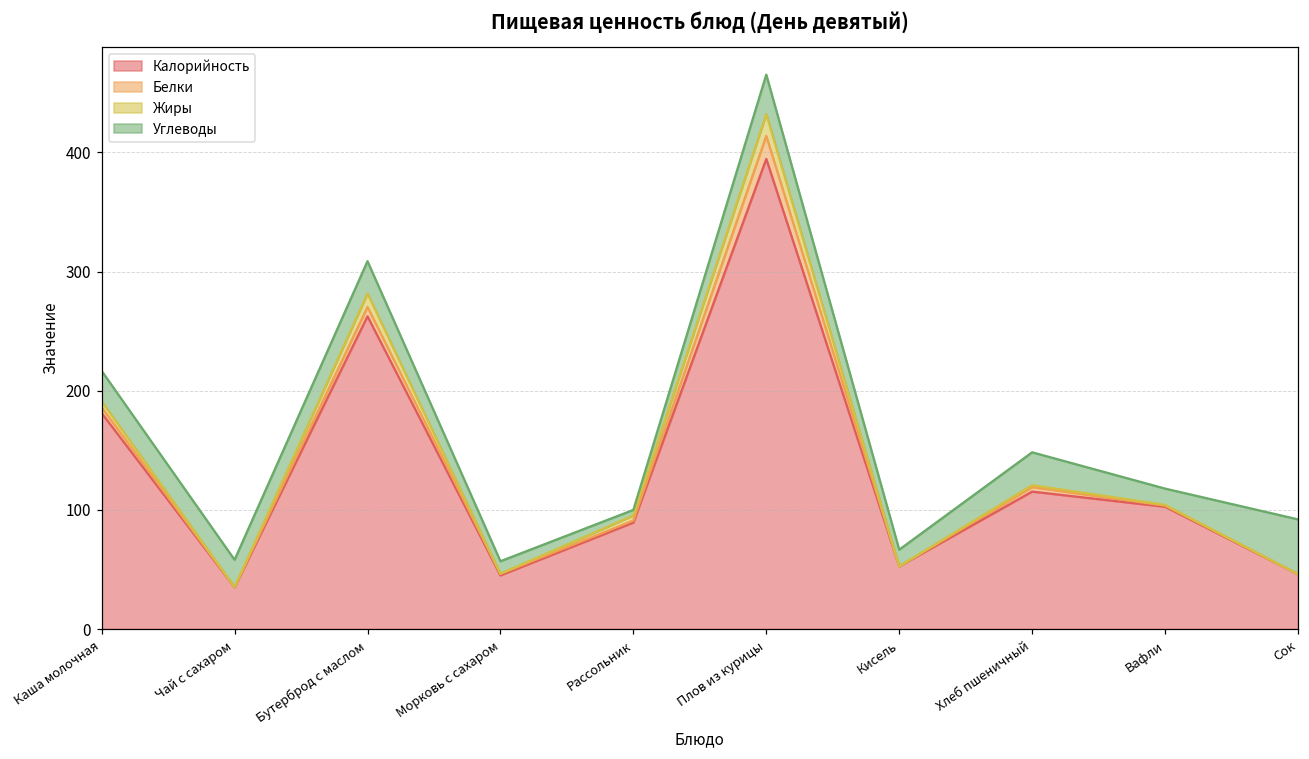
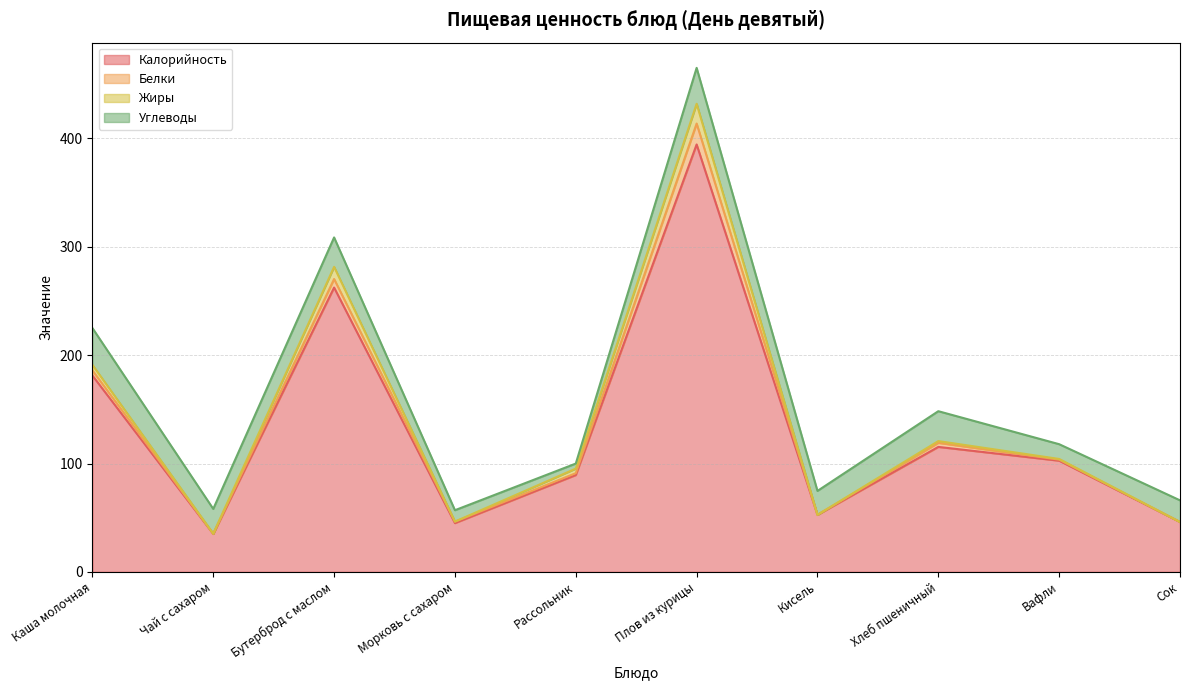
Углеводы, Каша молочная: 26 -> 34
Углеводы, Кисель: 14 -> 22
Углеводы, Сок: 46 -> 20
